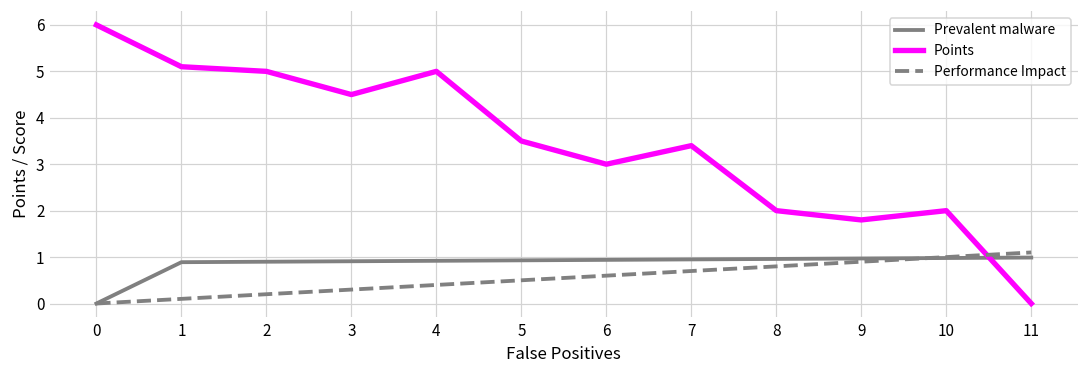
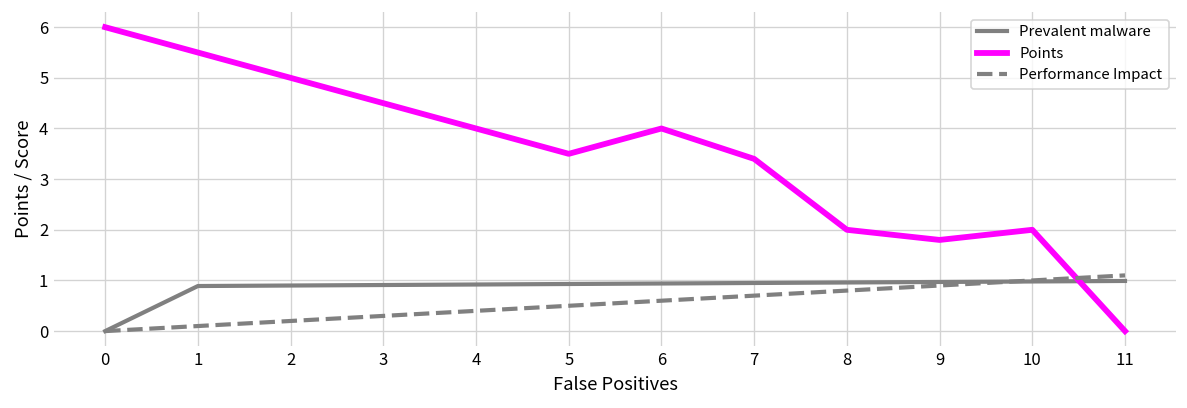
Points, 1: 5.1 -> 5.5
Points, 4: 5 -> 4
Points, 6: 3 -> 4
